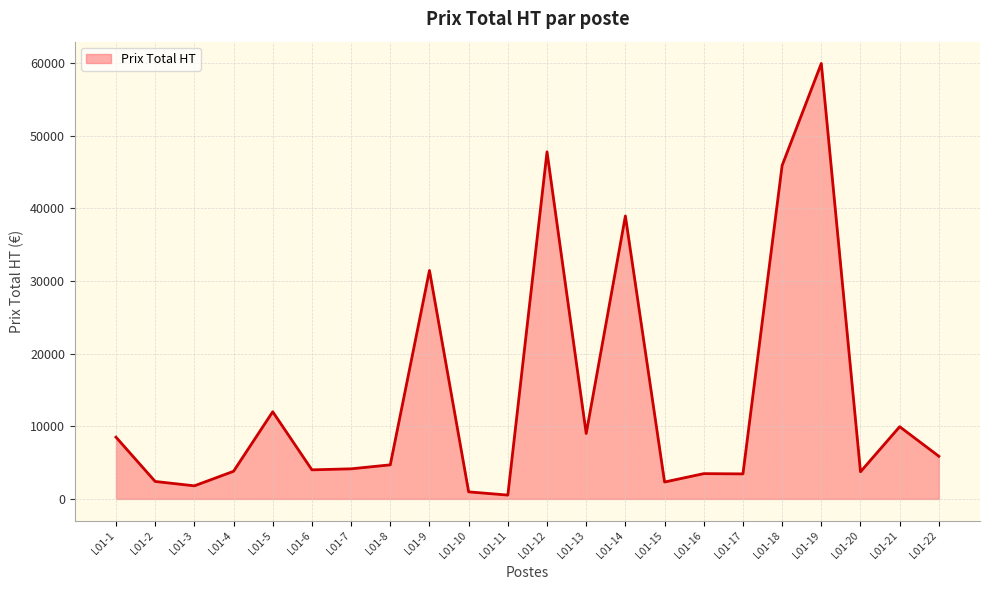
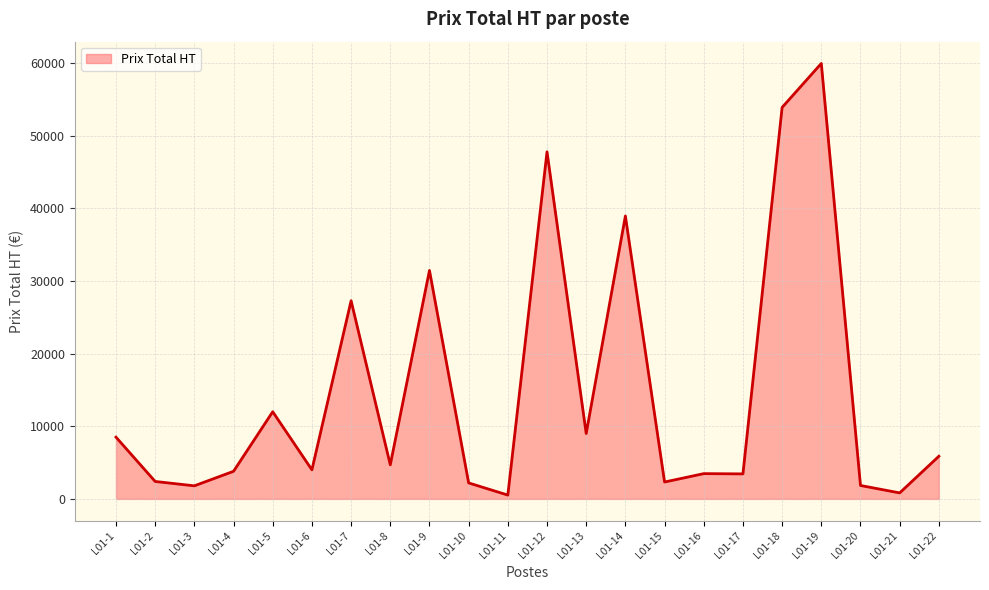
L01-7: 4000 -> 27000
L01-10: 1000 -> 2000
L01-18: 46000 -> 54000
L01-20: 4000 -> 2000
L01-21: 10000 -> 1000
